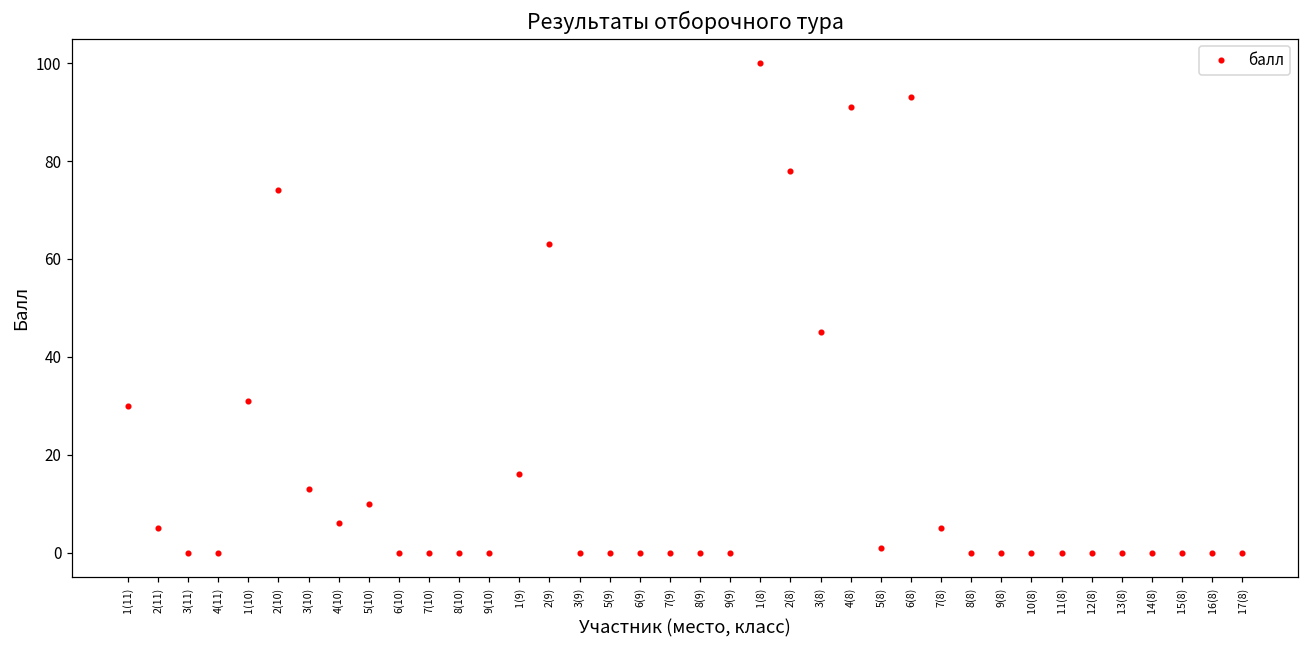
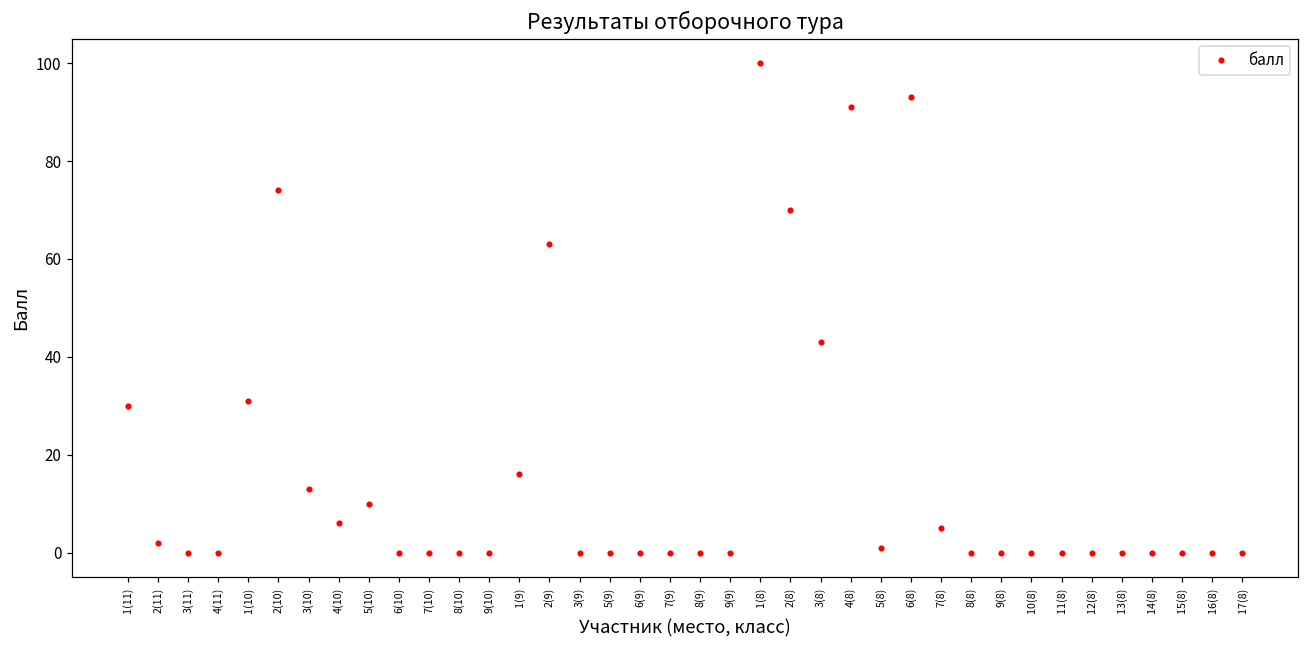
2(11): 5 -> 2
2(8): 78 -> 70
3(8): 45 -> 43
